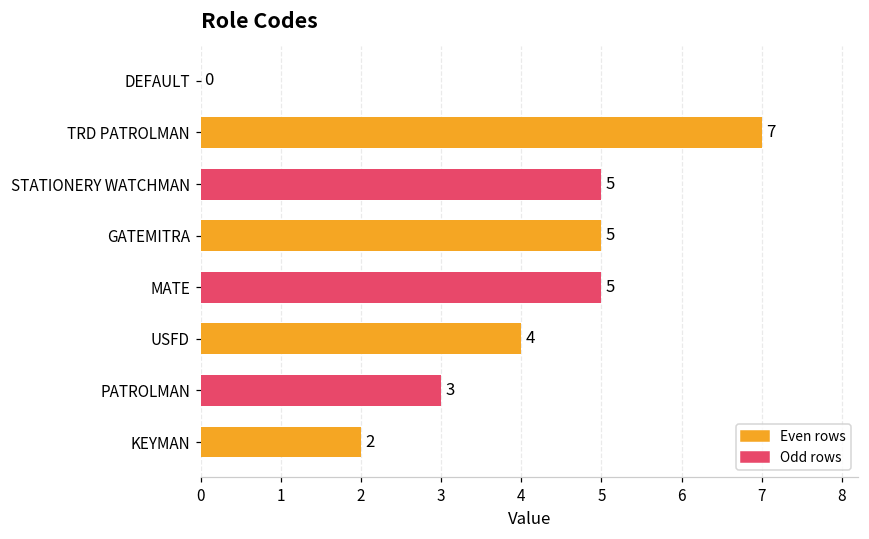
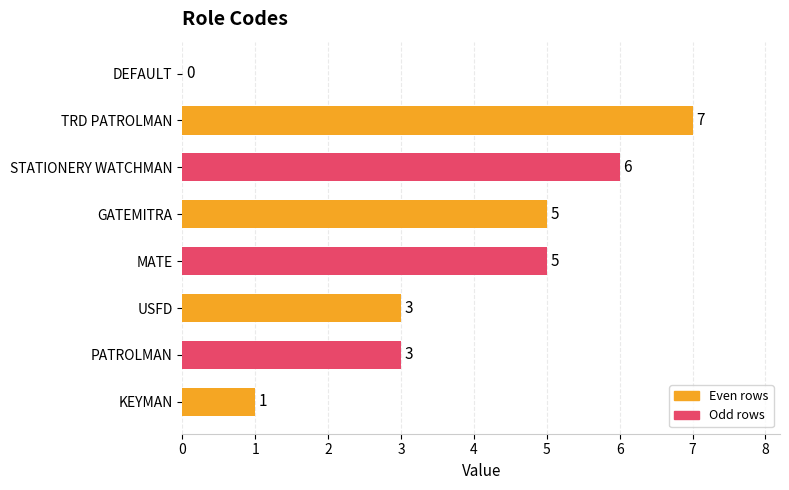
STATIONERY WATCHMAN: 5 -> 6
USFD: 4 -> 3
KEYMAN: 2 -> 1
